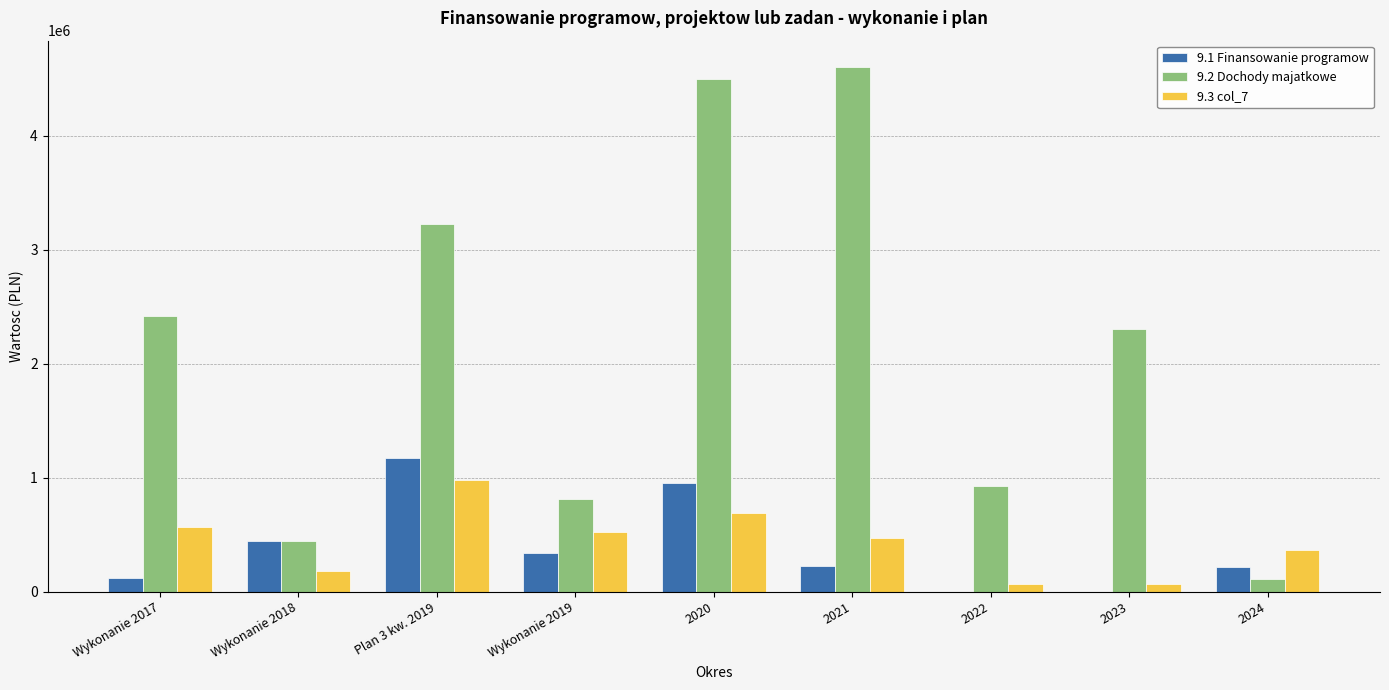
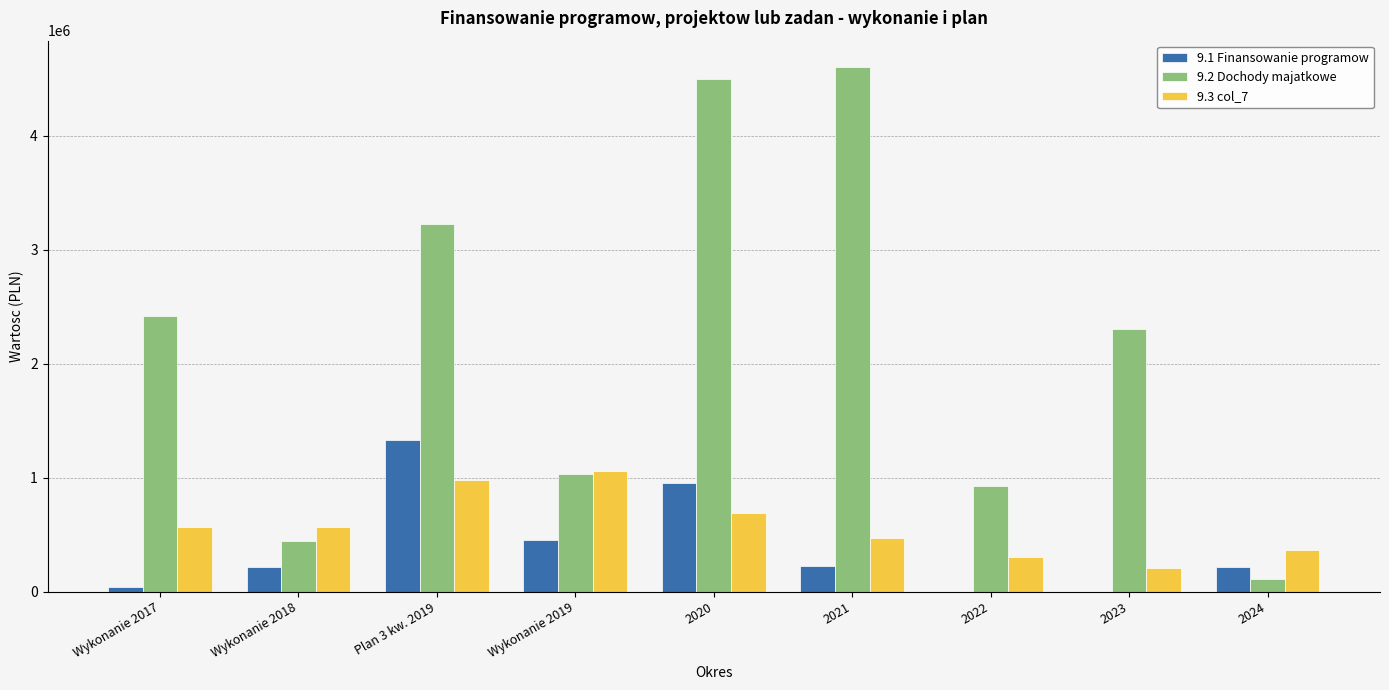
9.1 Finansowanie programow, Wykonanie 2017: 120000 -> 40000
9.1 Finansowanie programow, Wykonanie 2018: 450000 -> 220000
9.3 col_7, Wykonanie 2018: 180000 -> 570000
9.1 Finansowanie programow, Plan 3 kw. 2019: 1180000 -> 1330000
9.1 Finansowanie programow, Wykonanie 2019: 340000 -> 450000
9.2 Dochody majatkowe, Wykonanie 2019: 810000 -> 1030000
9.3 col_7, Wykonanie 2019: 520000 -> 1060000
9.3 col_7, 2022: 70000 -> 310000
9.3 col_7, 2023: 70000 -> 210000
